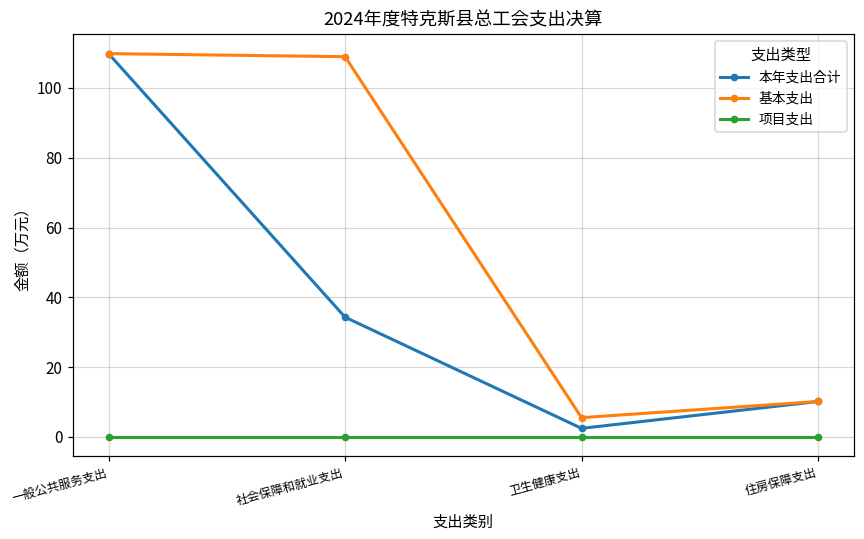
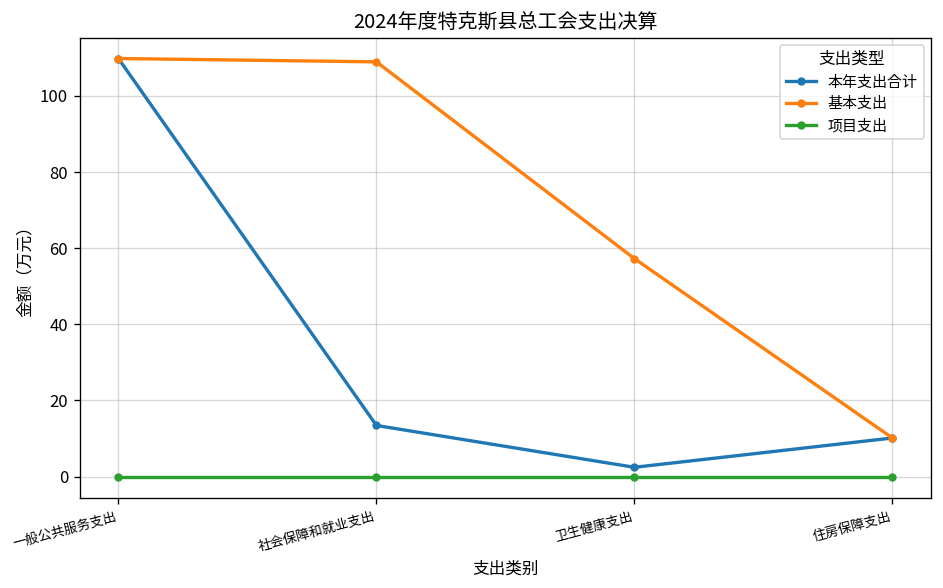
本年支出合计, 社会保障和就业支出: 34 -> 13
基本支出, 卫生健康支出: 6 -> 57
